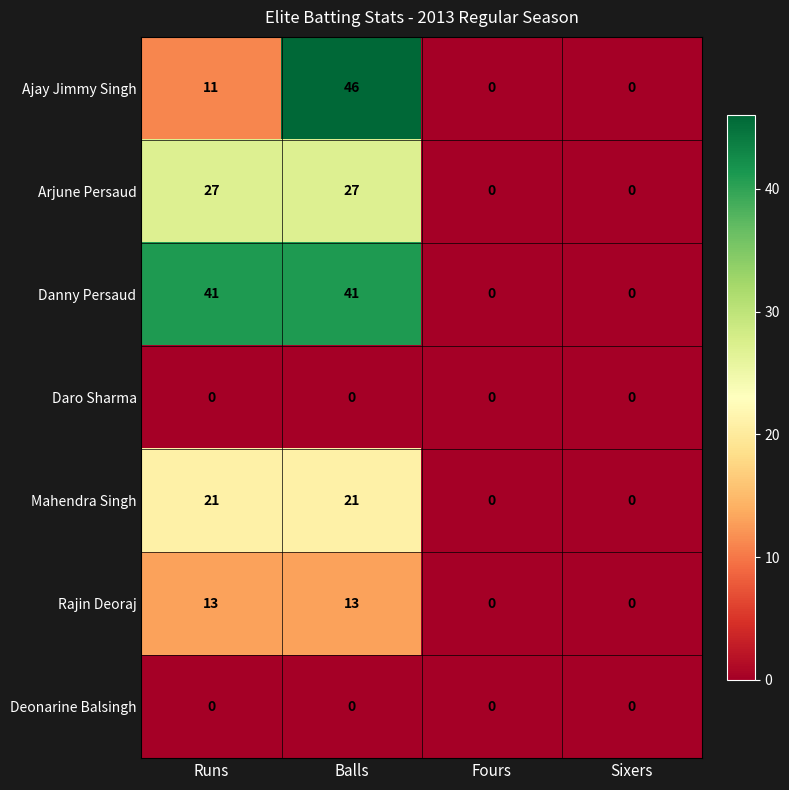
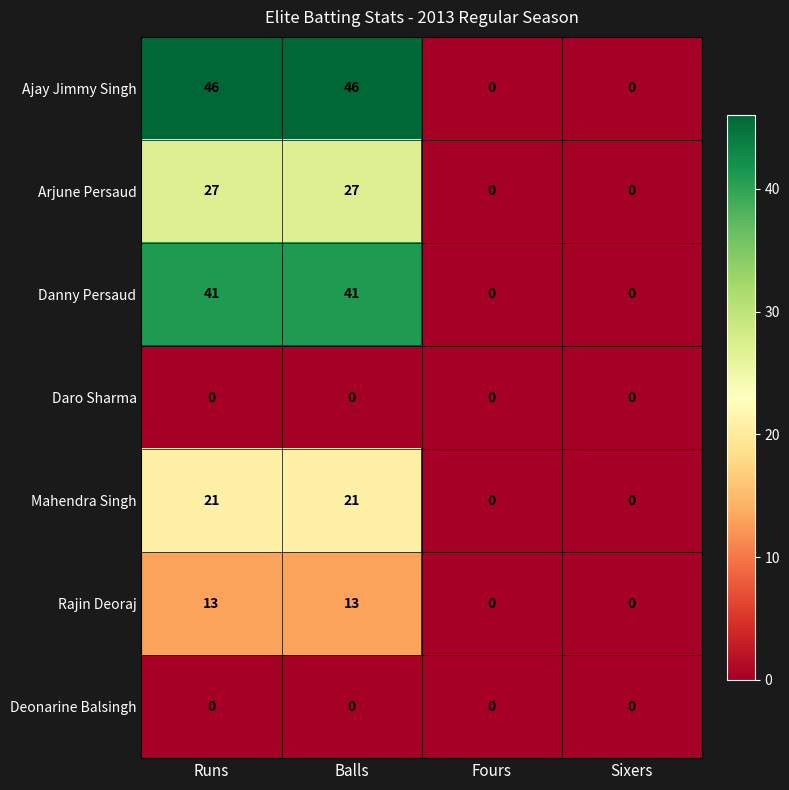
Ajay Jimmy Singh, Runs: 11 -> 46
